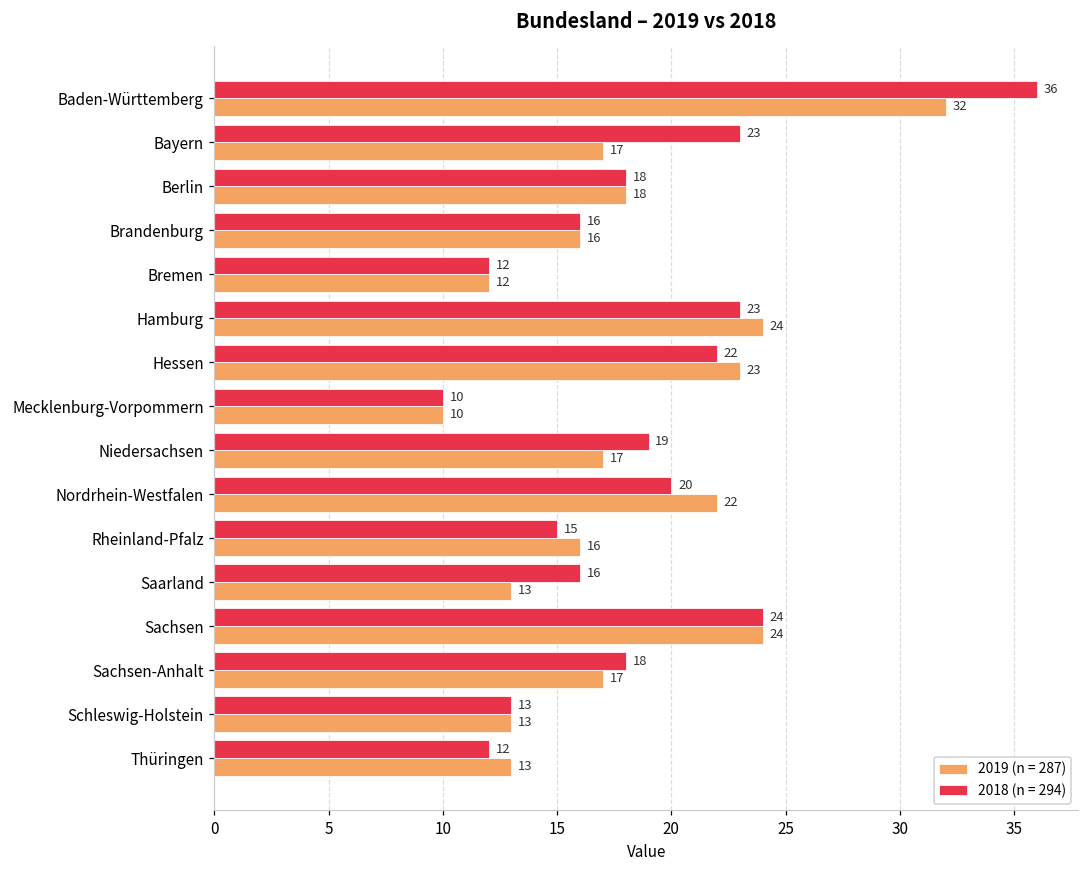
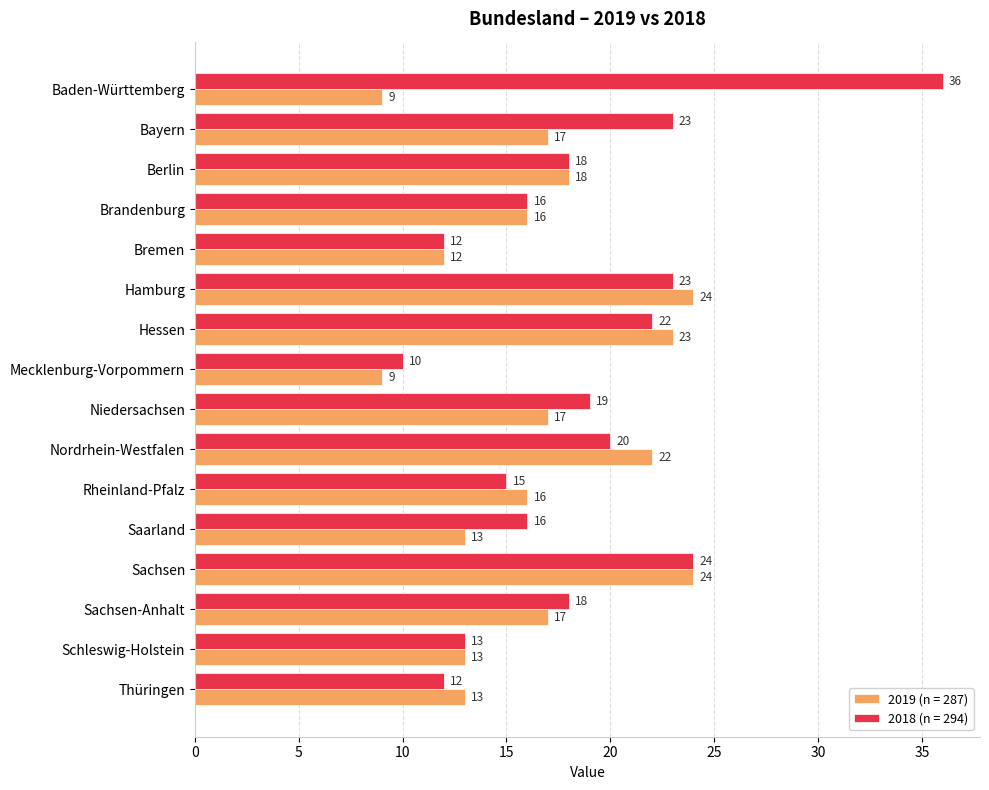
2019 (n = 287), Baden-Württemberg: 32 -> 9
2019 (n = 287), Mecklenburg-Vorpommern: 10 -> 9
